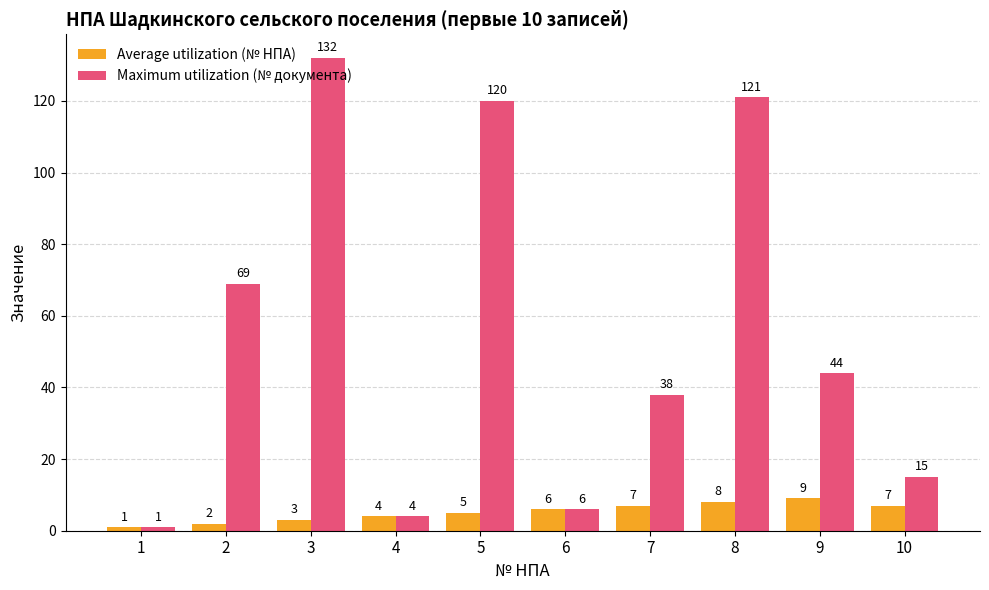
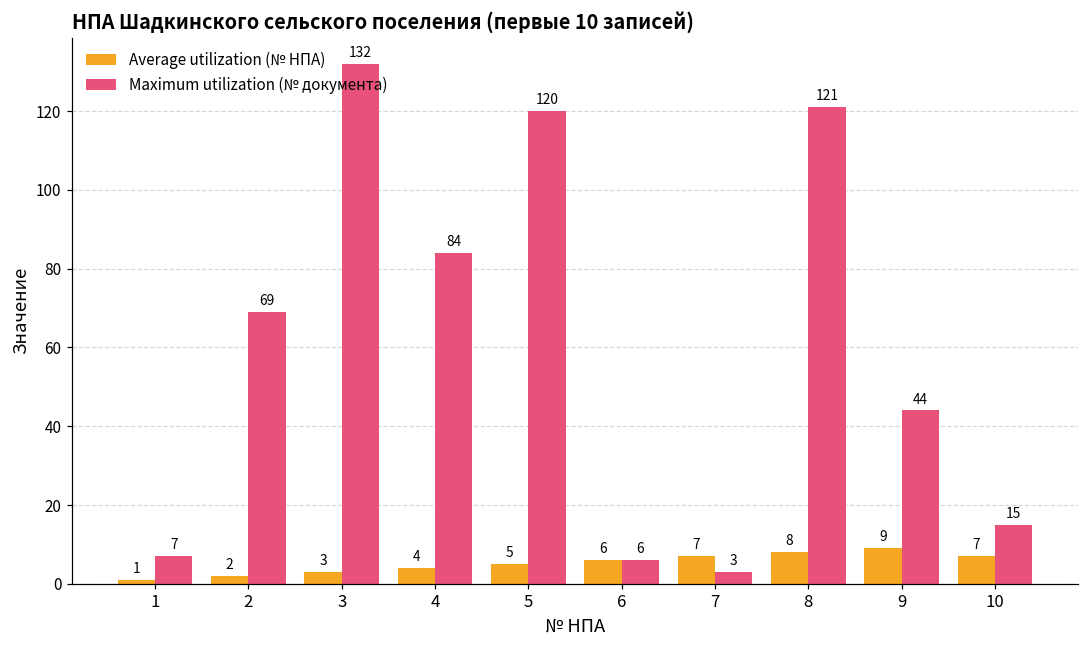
Maximum utilization (№ документа), 1: 1 -> 7
Maximum utilization (№ документа), 4: 4 -> 84
Maximum utilization (№ документа), 7: 38 -> 3
